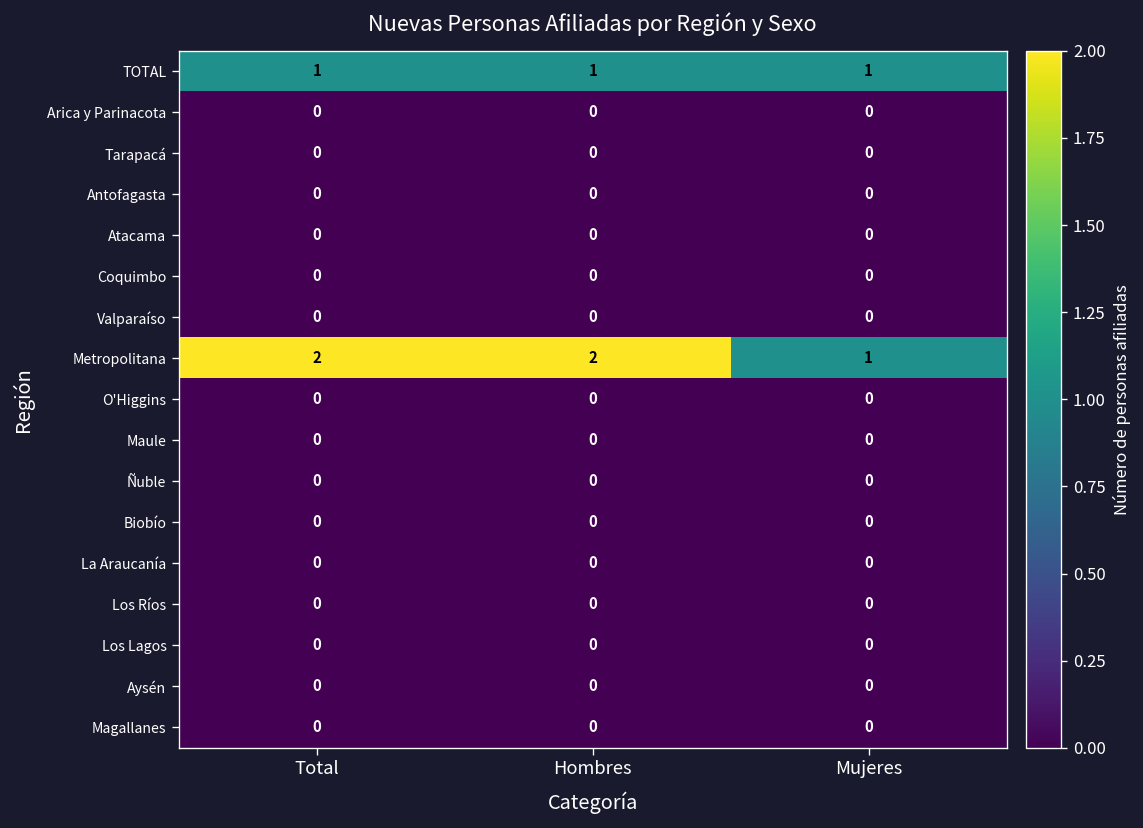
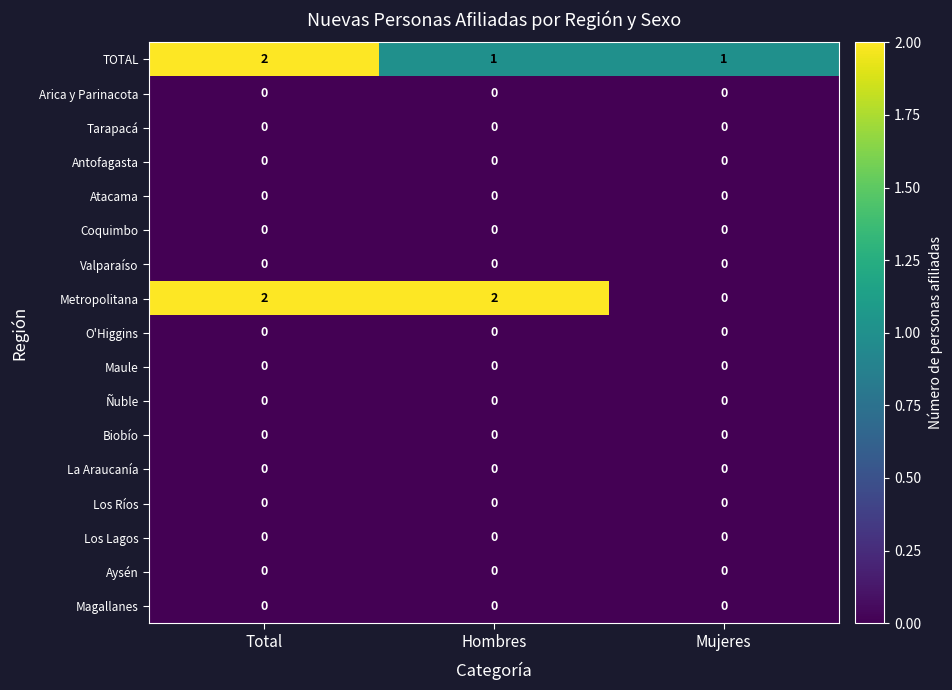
TOTAL, Total: 1 -> 2
Metropolitana, Mujeres: 1 -> 0
